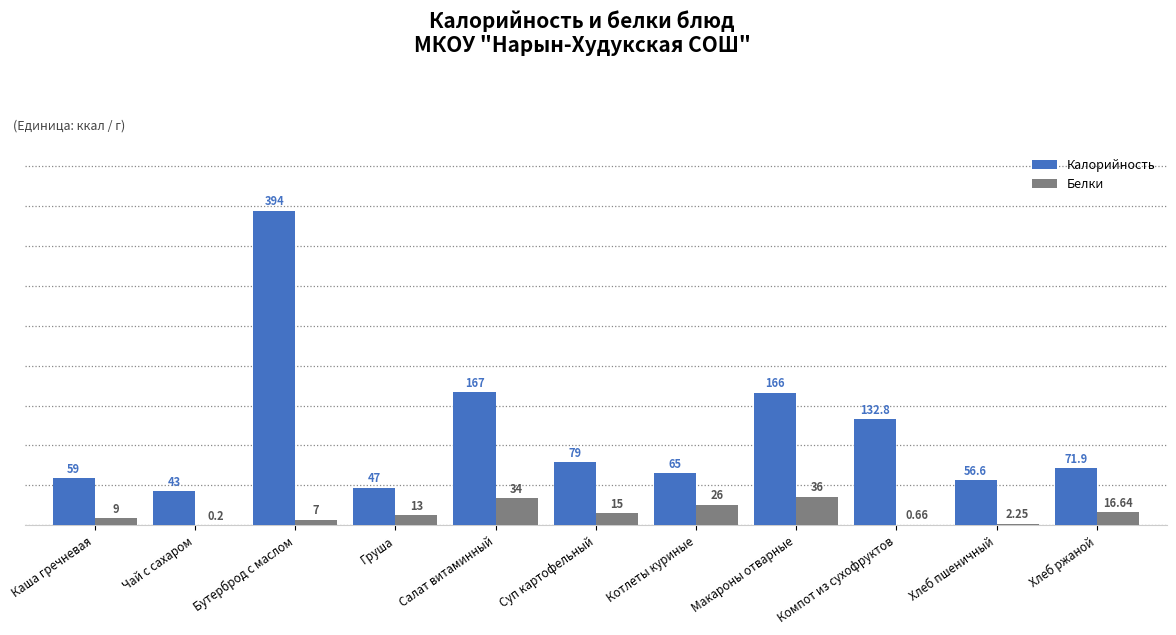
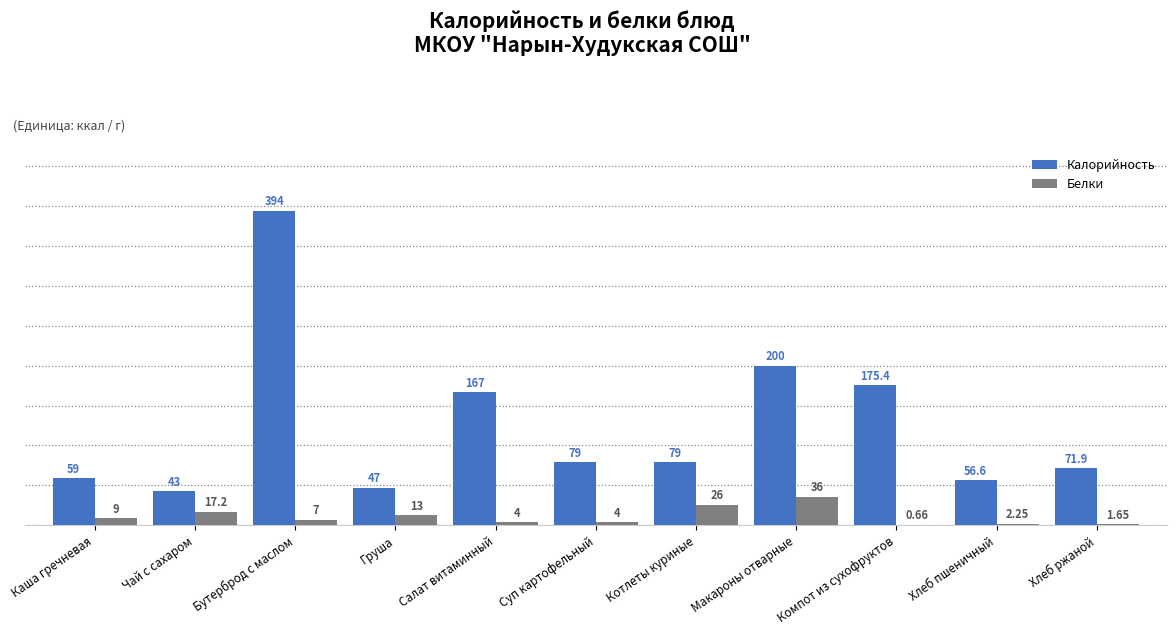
Белки, Чай с сахаром: 0.2 -> 17.2
Белки, Салат витаминный: 34 -> 4
Белки, Суп картофельный: 15 -> 4
Калорийность, Котлеты куриные: 65 -> 79
Калорийность, Макароны отварные: 166 -> 200
Калорийность, Компот из сухофруктов: 132.8 -> 175.4
Белки, Хлеб ржаной: 16.64 -> 1.65
